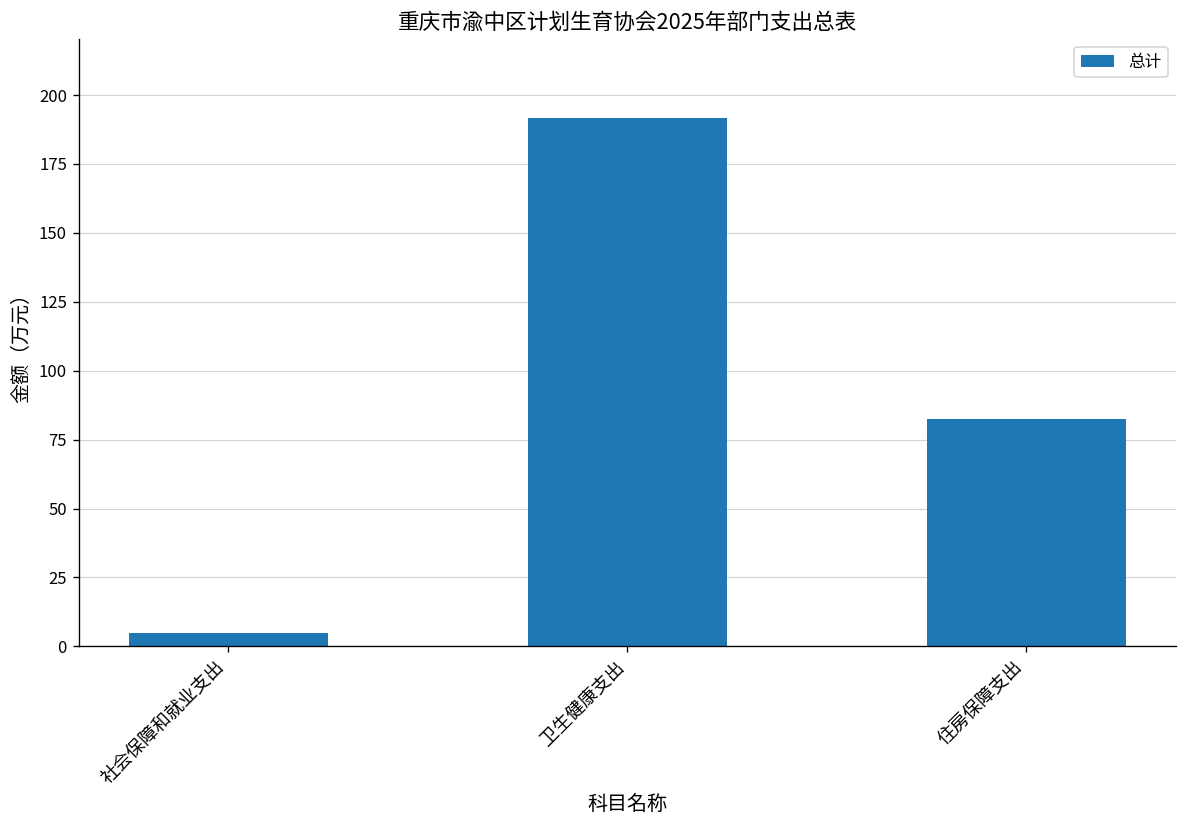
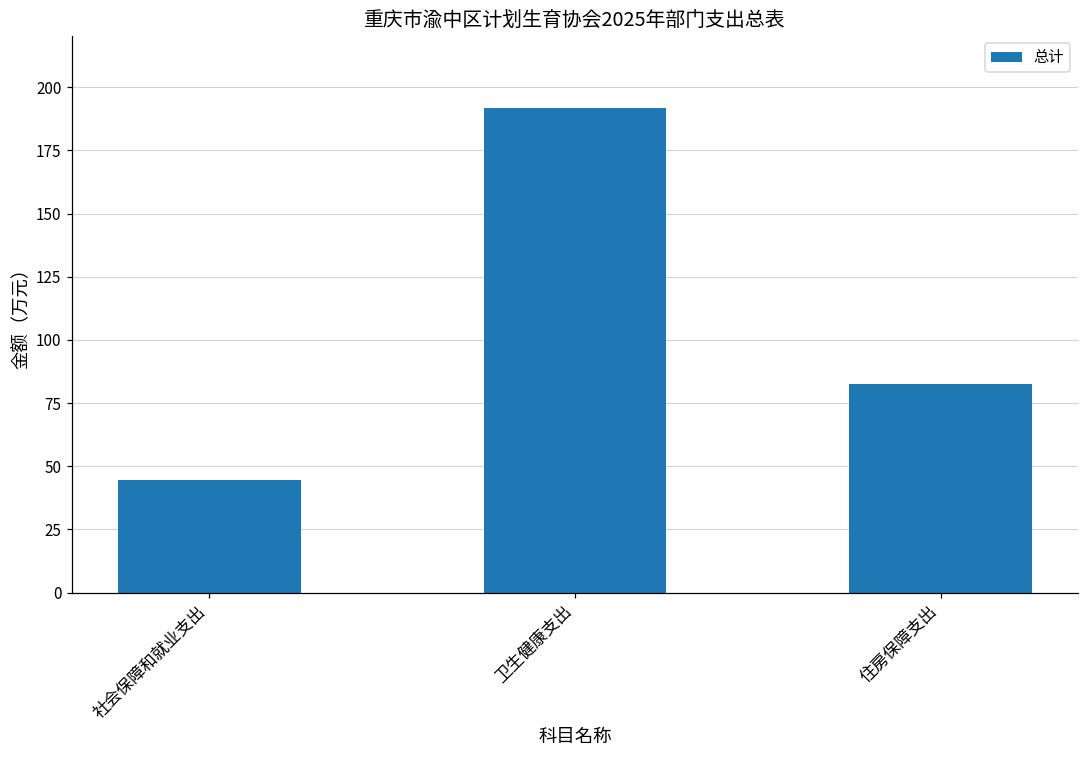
社会保障和就业支出: 5 -> 45
